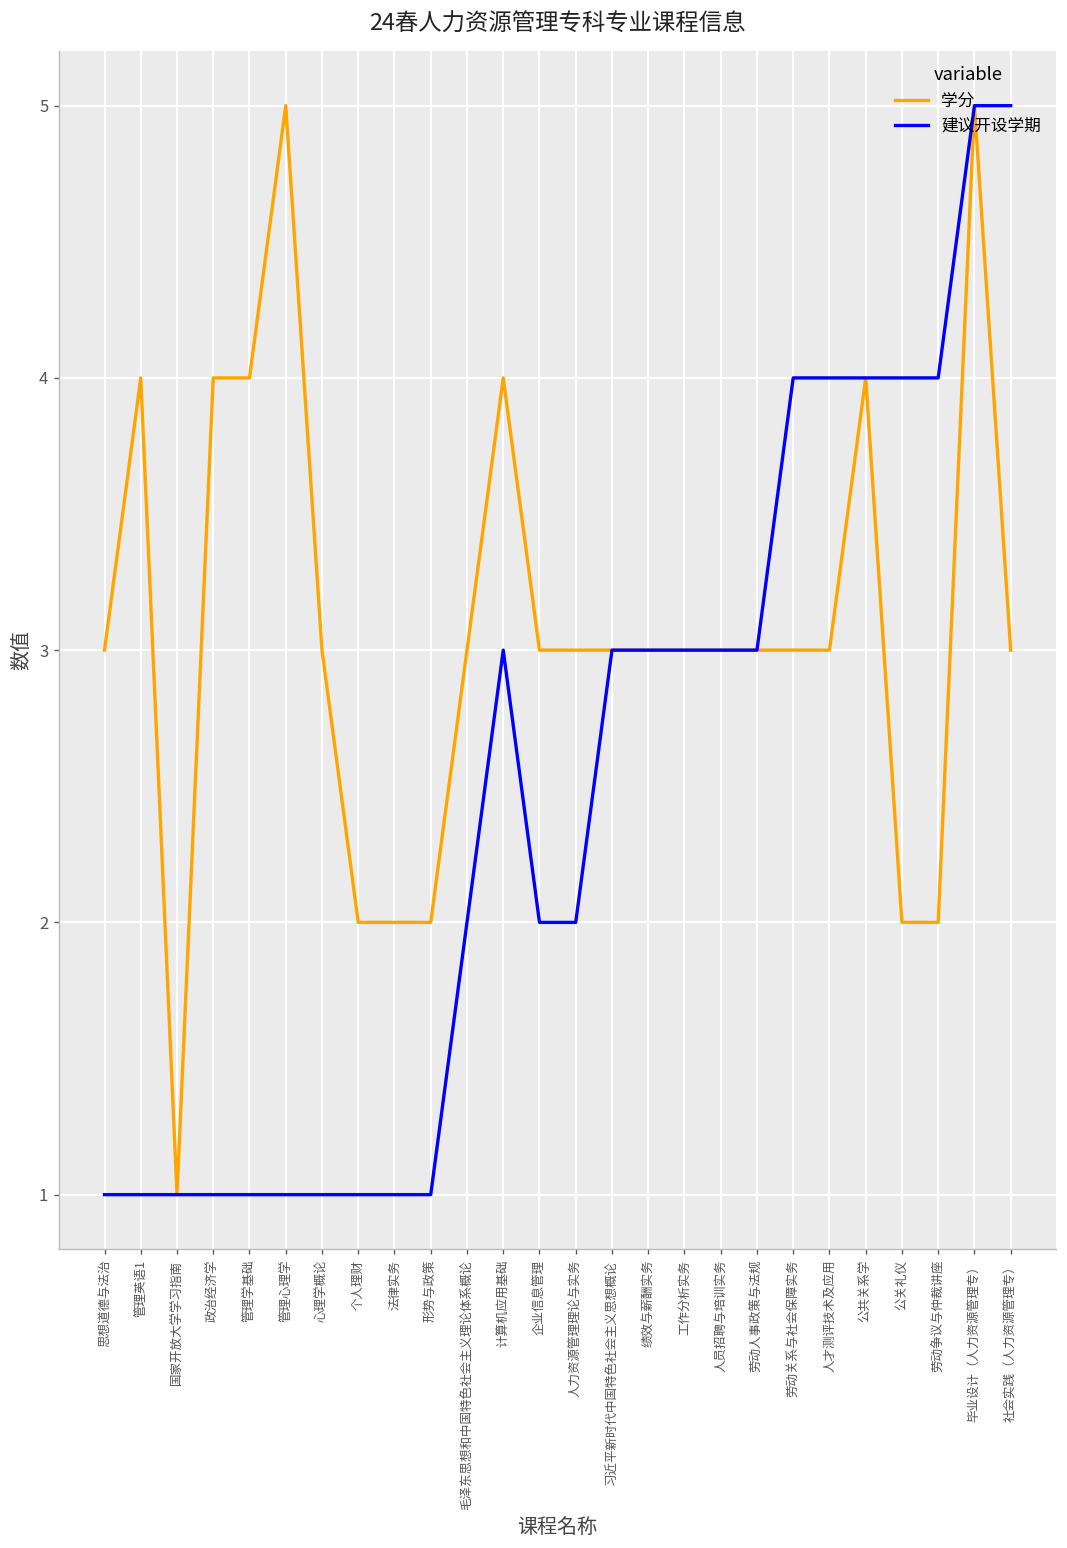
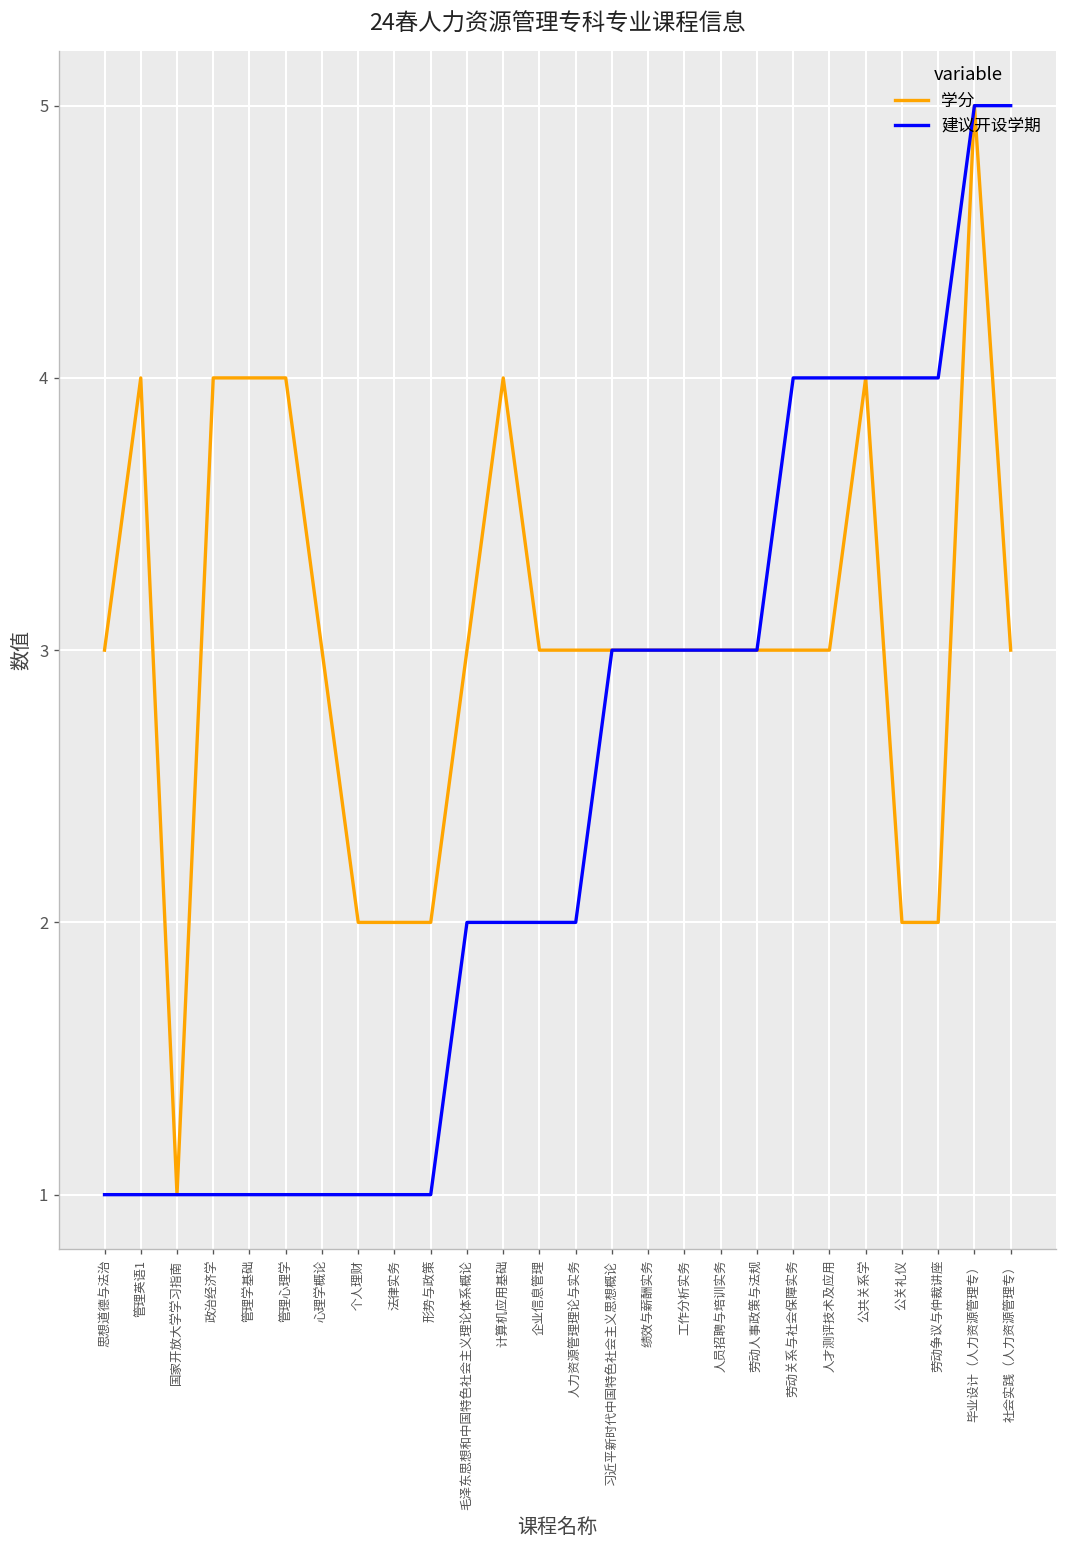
学分, 管理心理学: 5 -> 4
建议开设学期, 计算机应用基础: 3 -> 2
